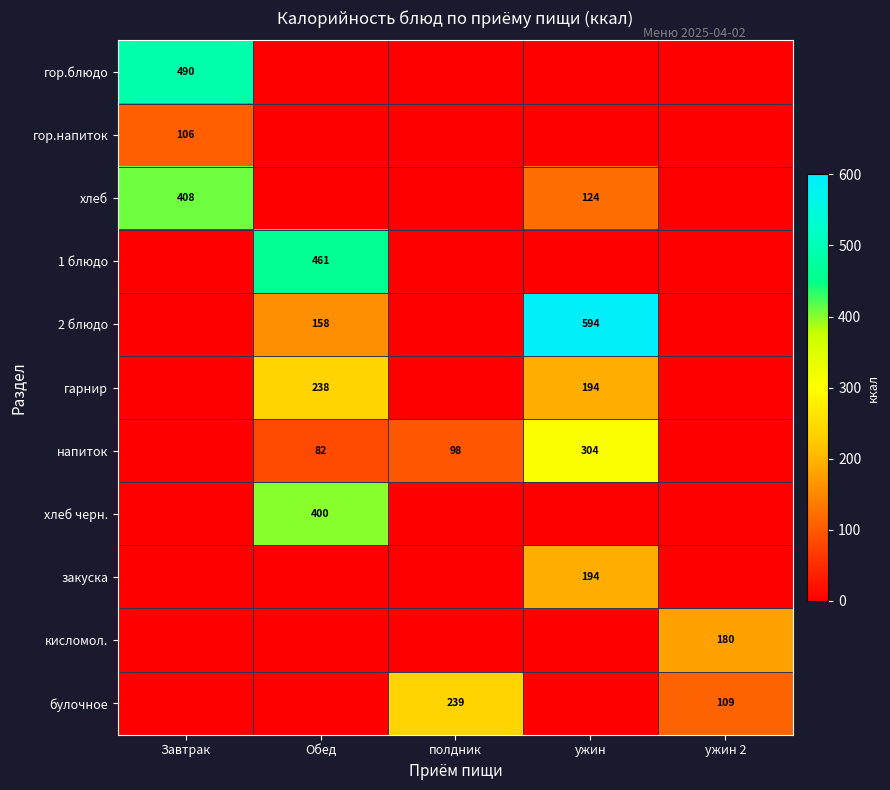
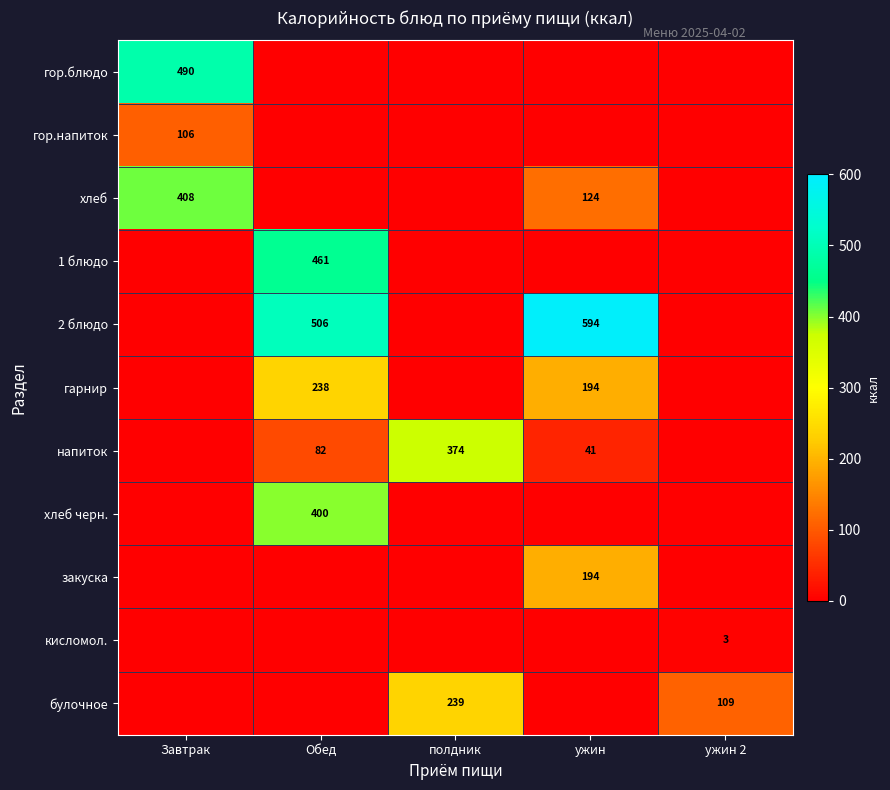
2 блюдо, Обед: 158 -> 506
напиток, полдник: 98 -> 374
напиток, ужин: 304 -> 41
кисломол., ужин 2: 180 -> 3
